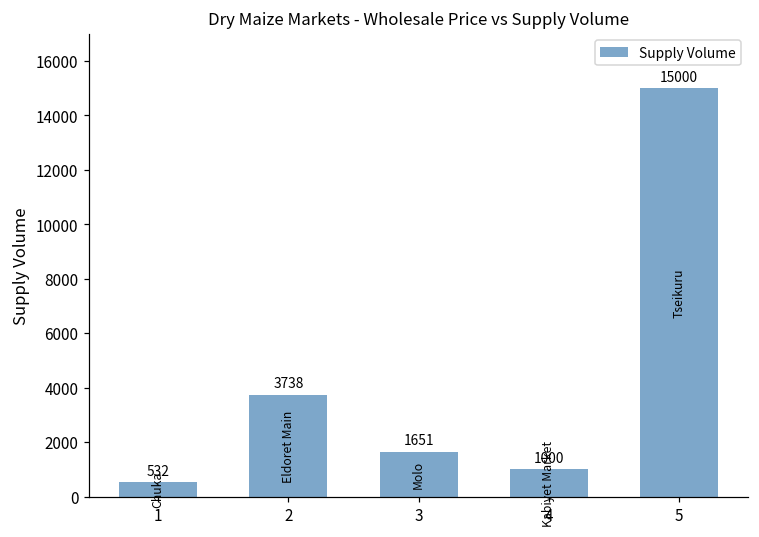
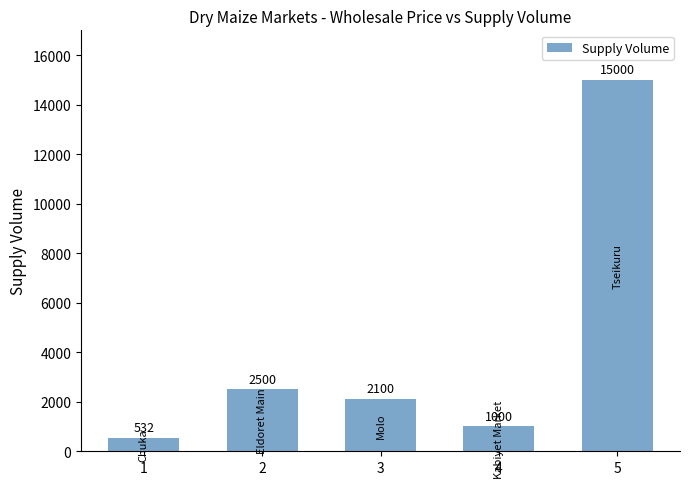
2: 3738 -> 2500
3: 1651 -> 2100
